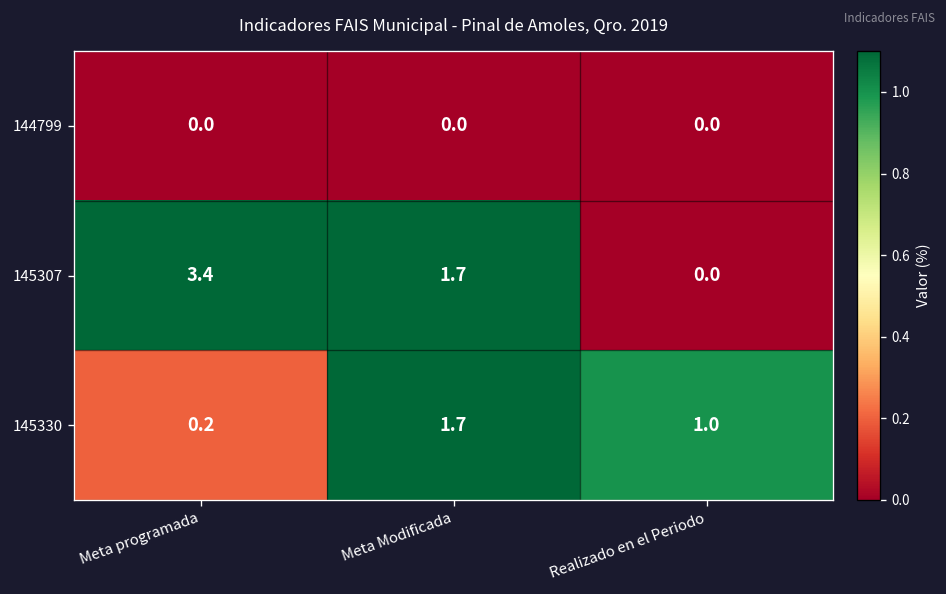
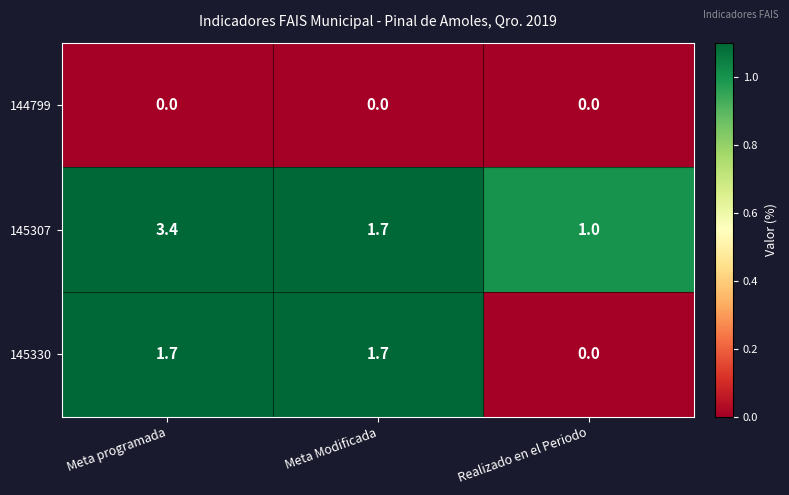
145307, Realizado en el Periodo: 0.0 -> 1.0
145330, Meta programada: 0.2 -> 1.7
145330, Realizado en el Periodo: 1.0 -> 0.0
